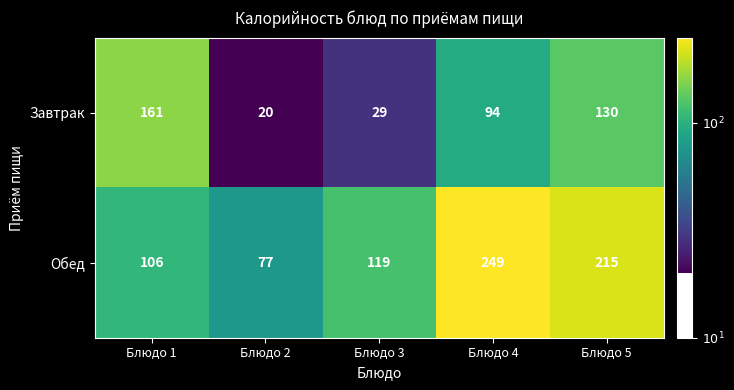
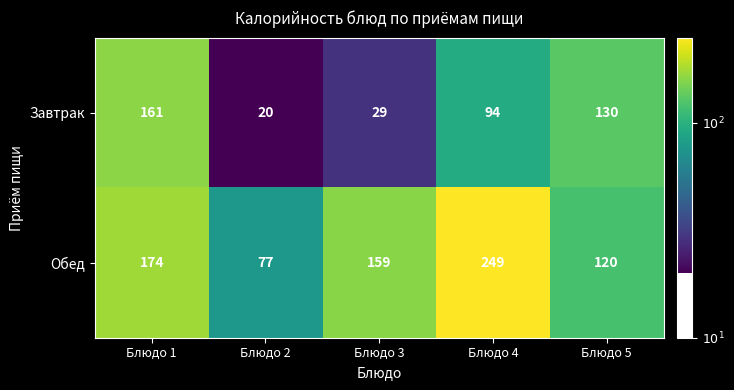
Обед, Блюдо 1: 106 -> 174
Обед, Блюдо 3: 119 -> 159
Обед, Блюдо 5: 215 -> 120
